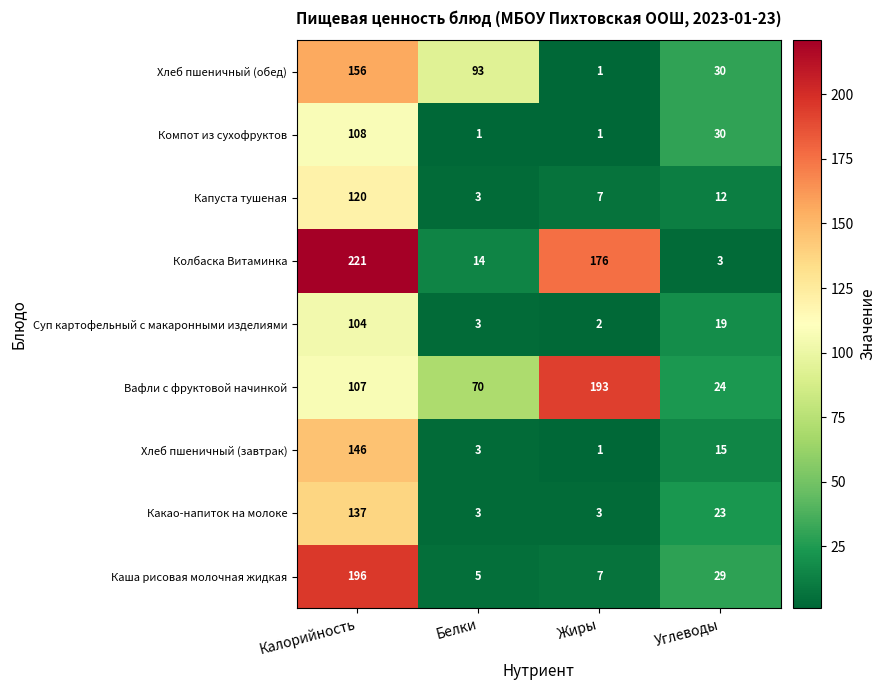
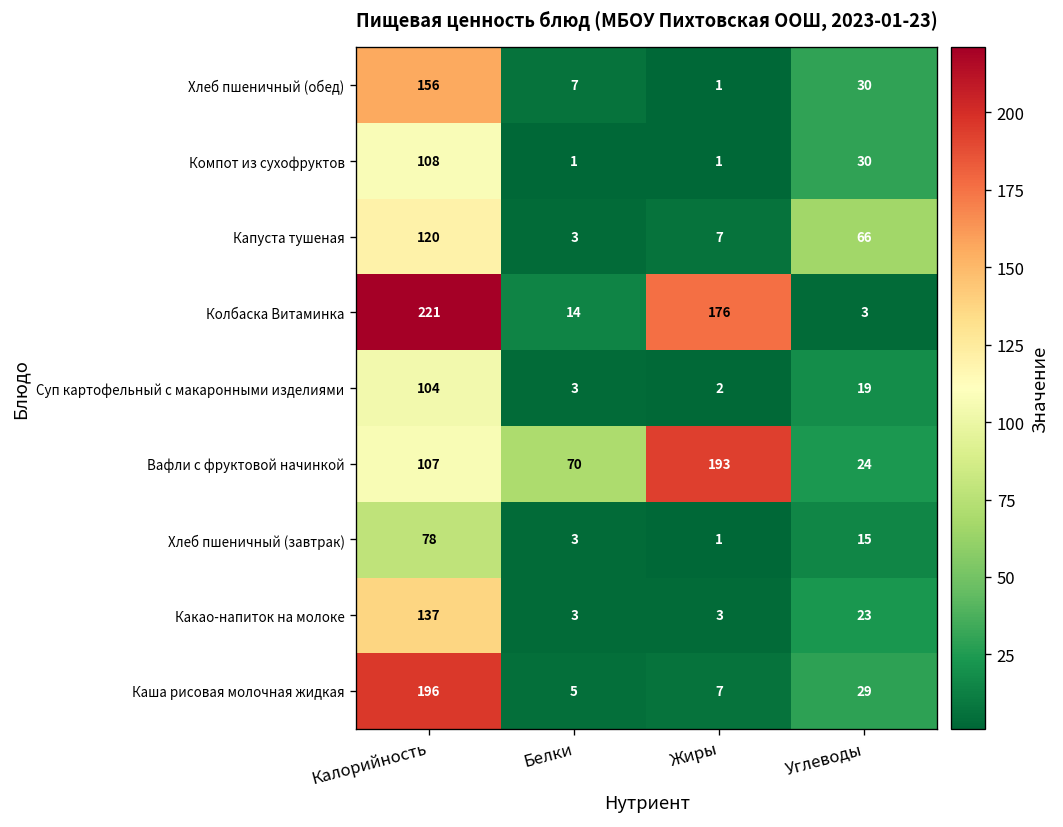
Хлеб пшеничный (обед), Белки: 93 -> 7
Капуста тушеная, Углеводы: 12 -> 66
Хлеб пшеничный (завтрак), Калорийность: 146 -> 78
